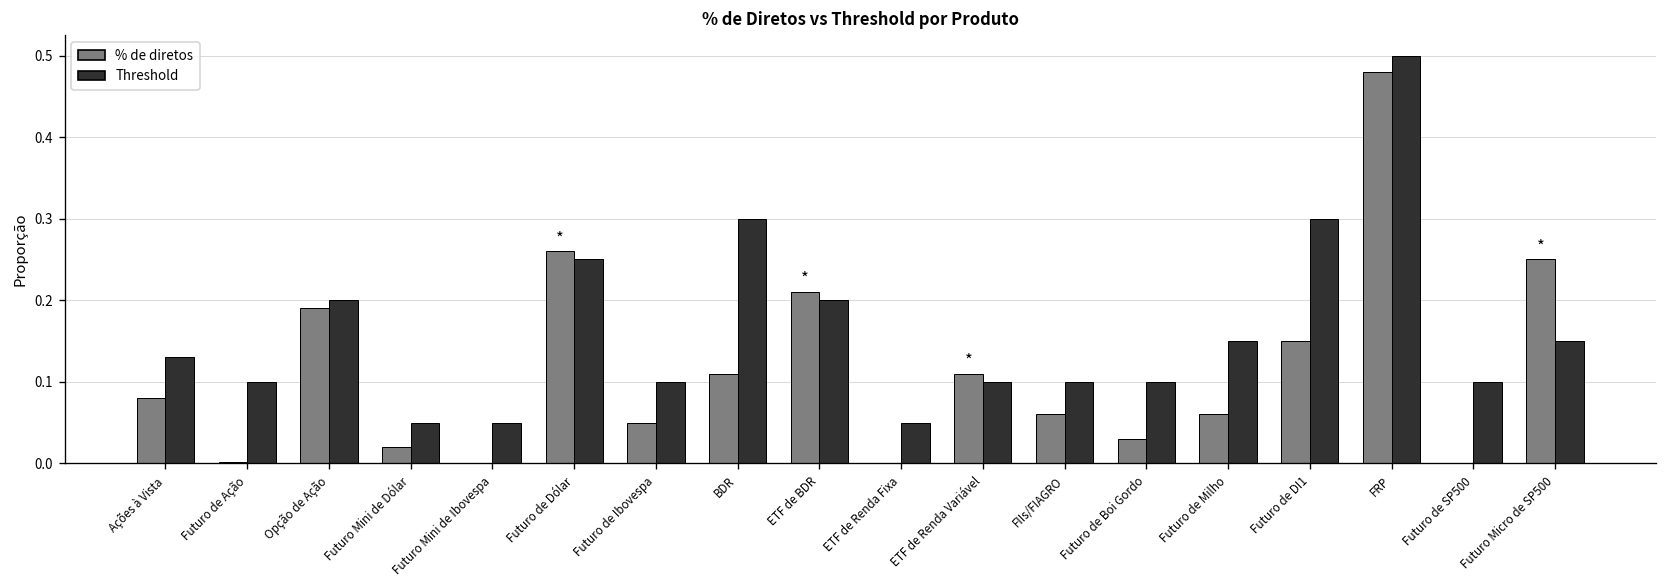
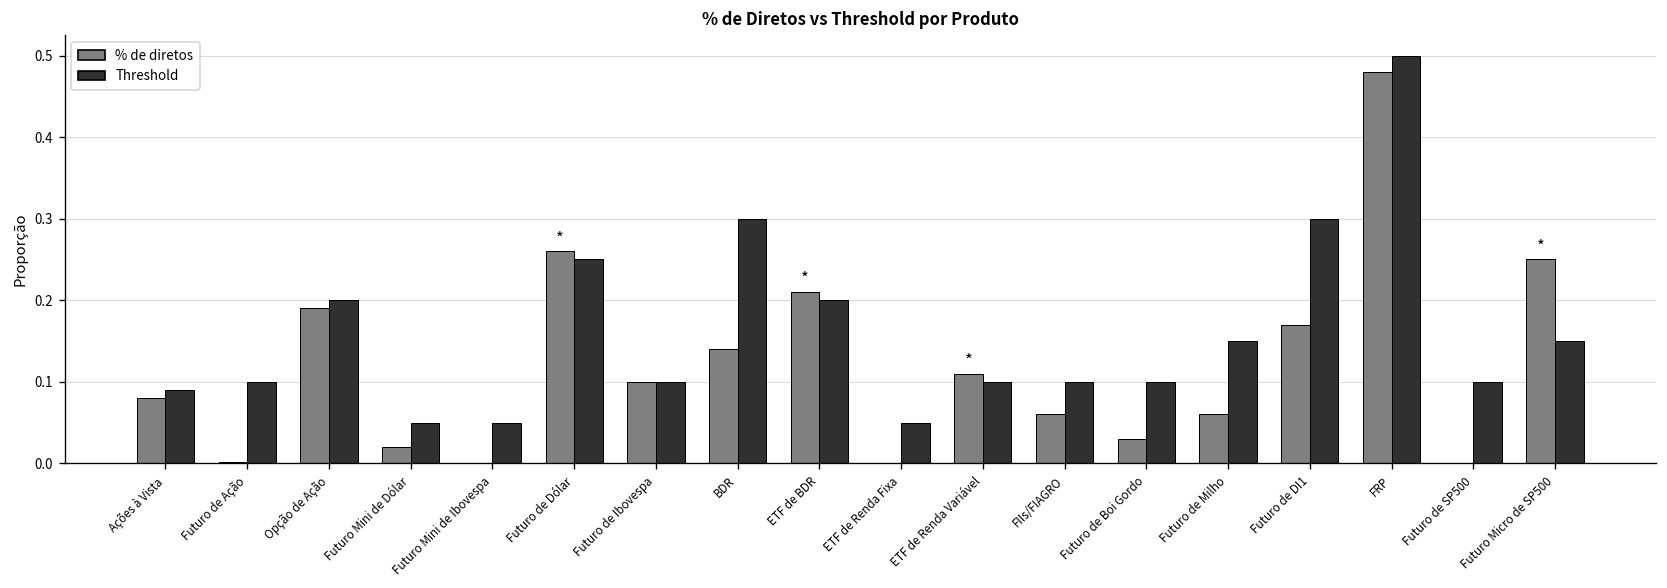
Threshold, Ações à Vista: 0.13 -> 0.09
% de diretos, Futuro de Ibovespa: 0.05 -> 0.10
% de diretos, BDR: 0.11 -> 0.14
% de diretos, Futuro de DI1: 0.15 -> 0.17
